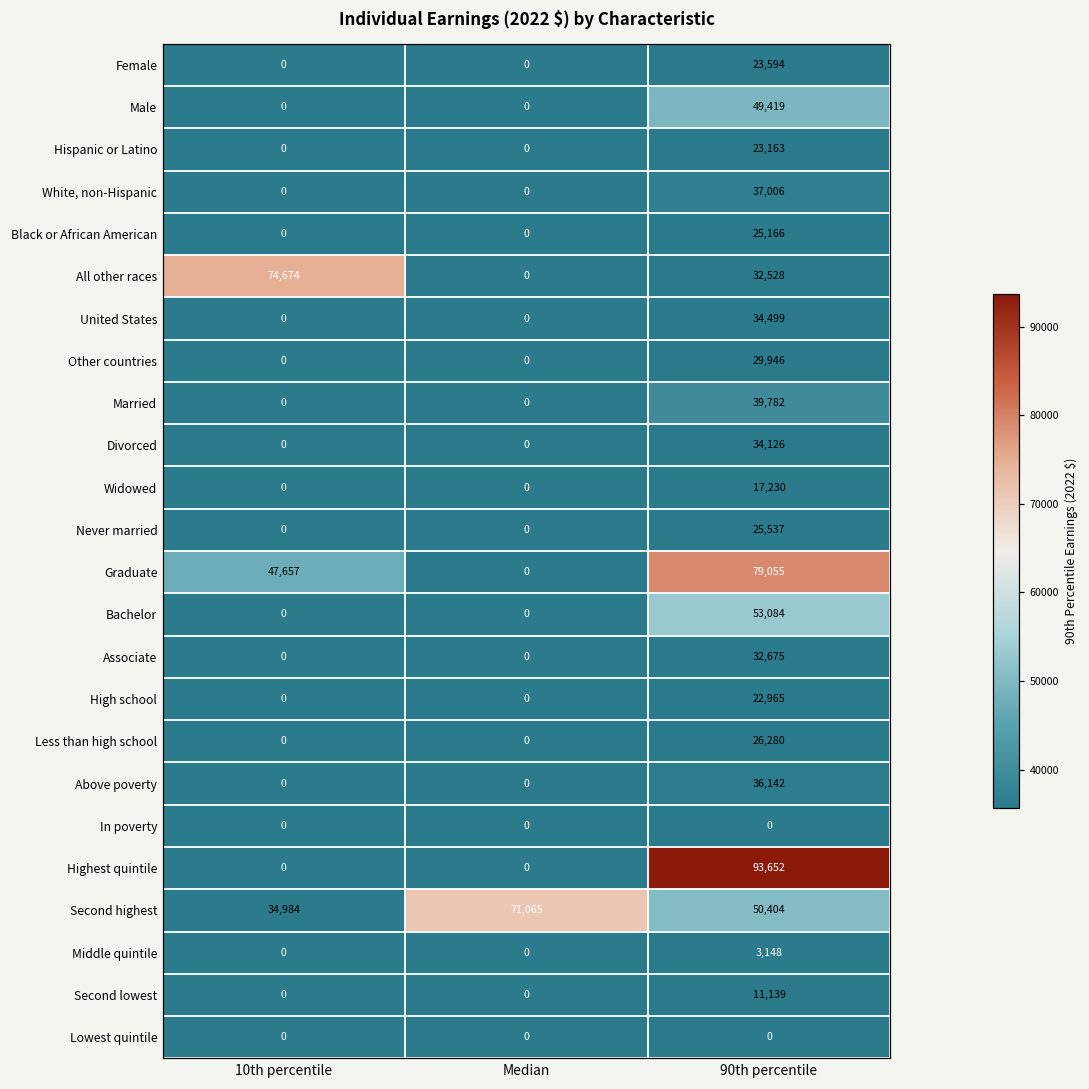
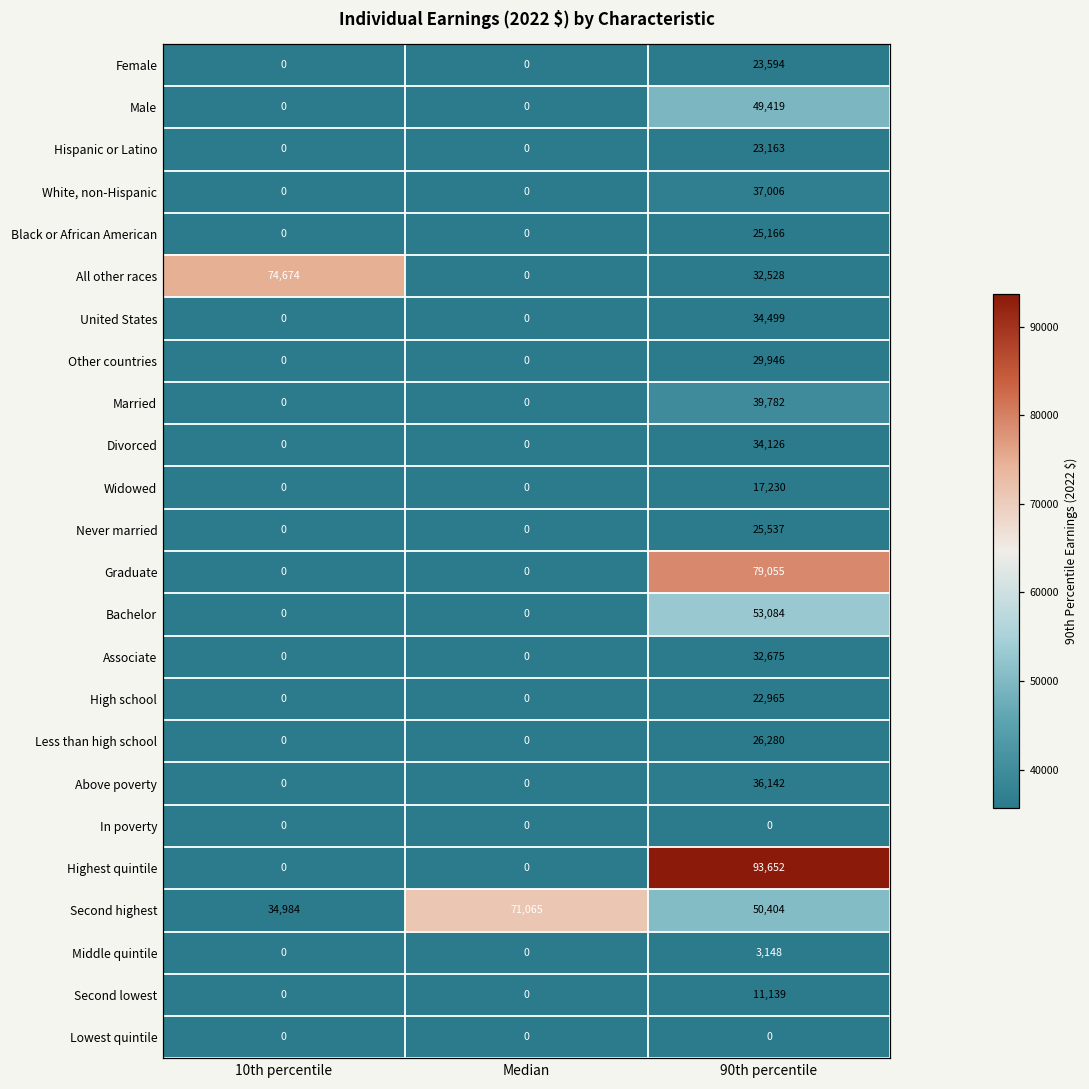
Graduate, 10th percentile: 47,657 -> 0
